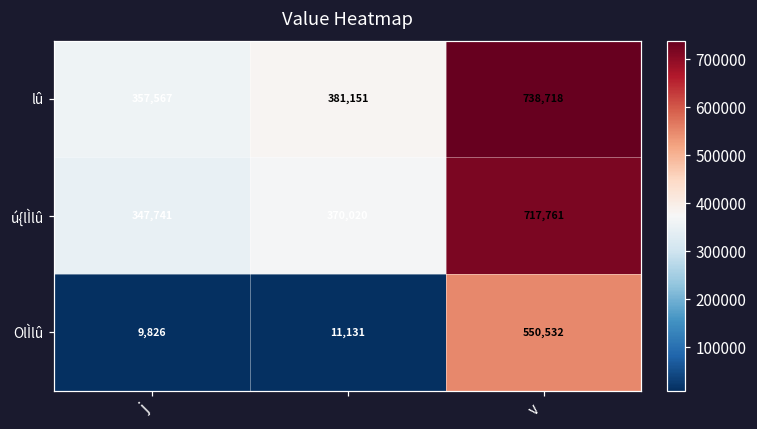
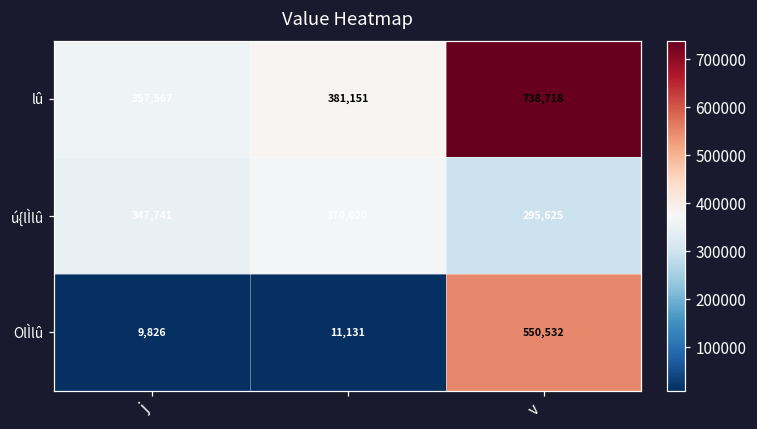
ú{lÌlû, v: 717,761 -> 295,625
